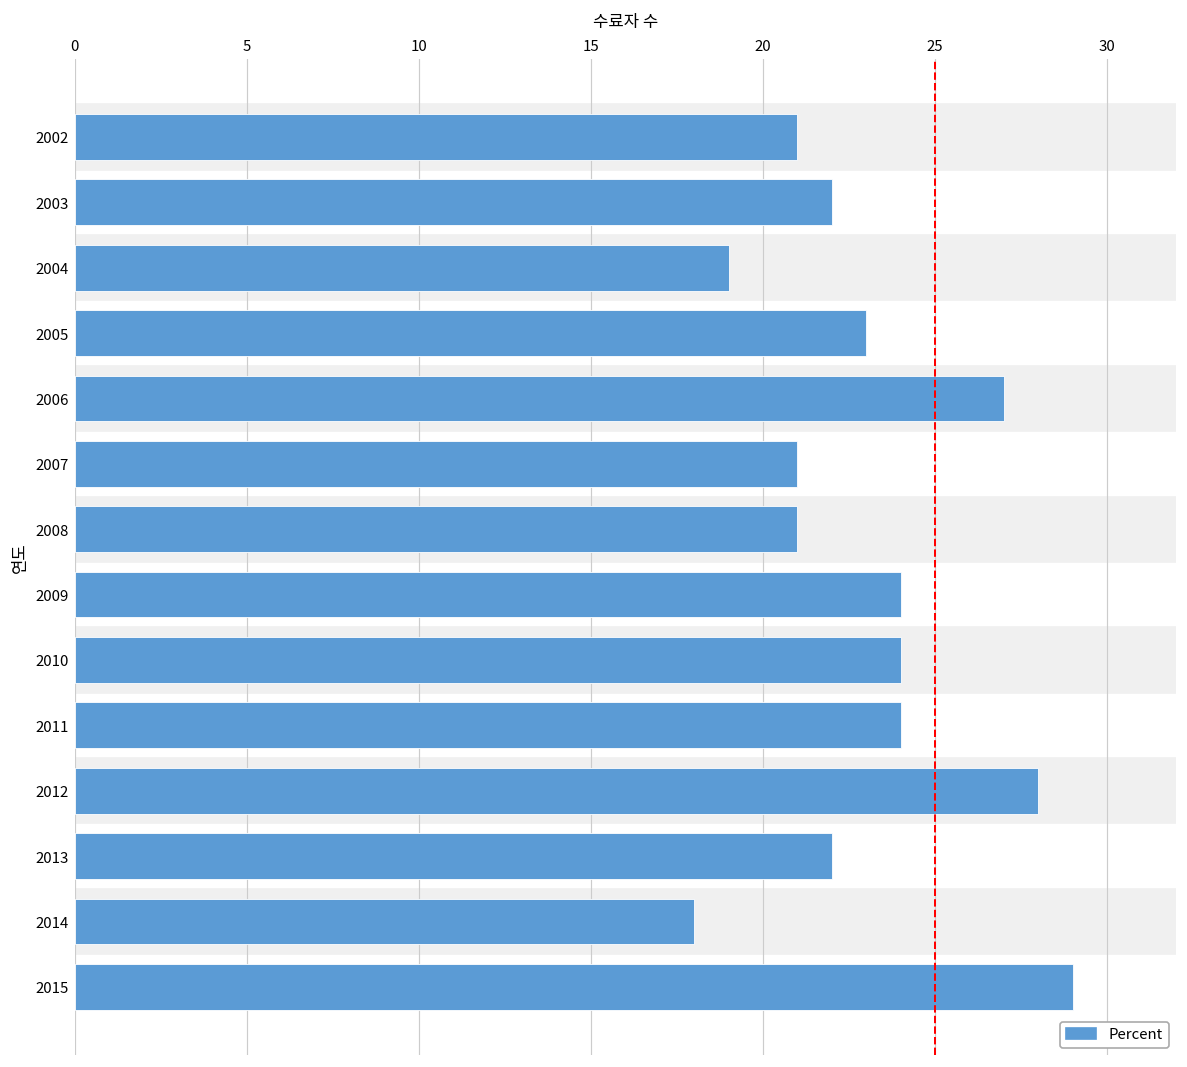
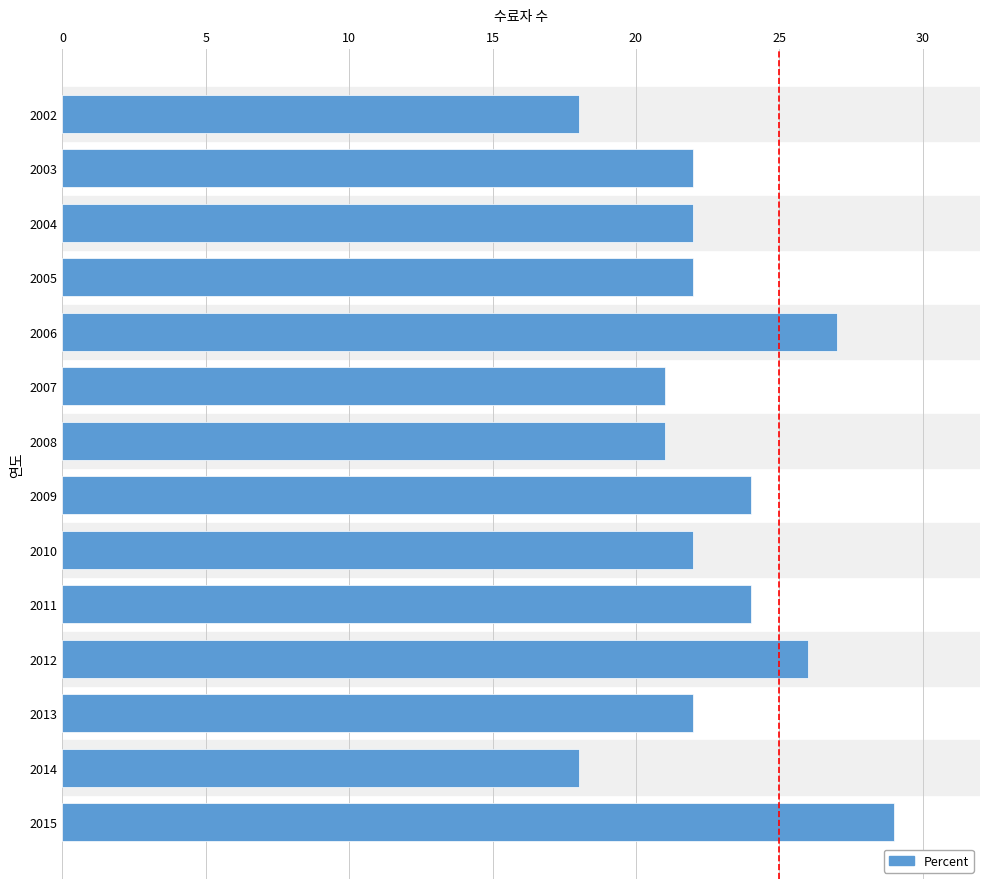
2002: 21 -> 18
2004: 19 -> 22
2005: 23 -> 22
2010: 24 -> 22
2012: 28 -> 26
